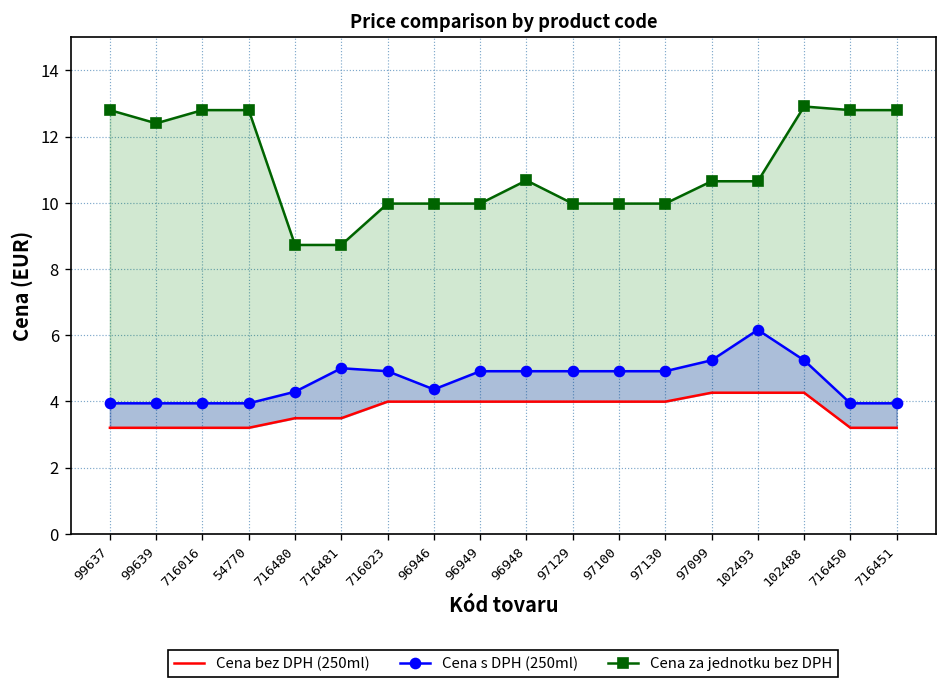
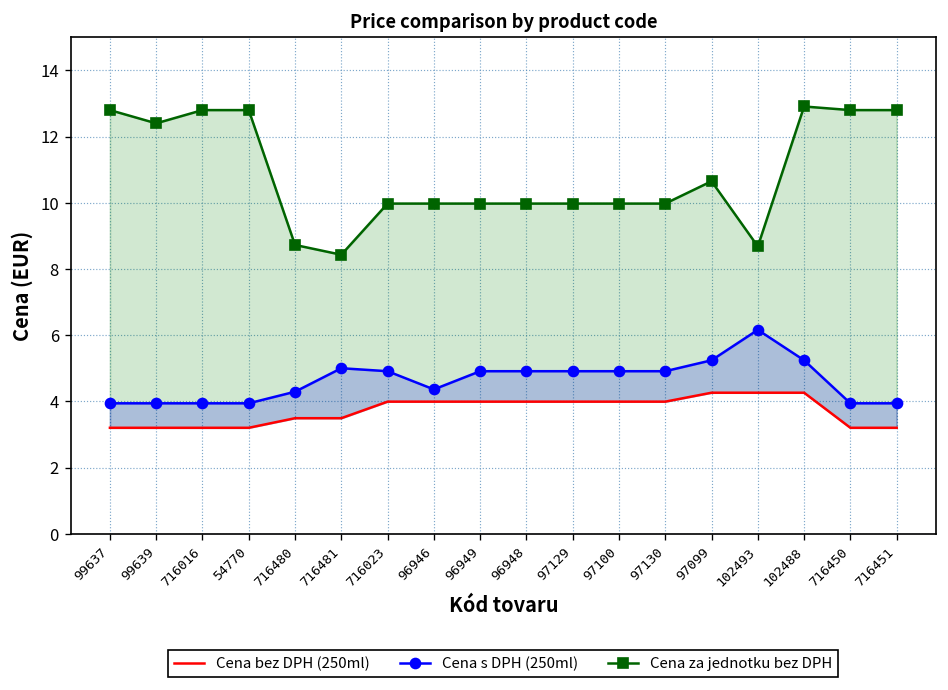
Cena za jednotku bez DPH, 716481: 8.7 -> 8.4
Cena za jednotku bez DPH, 96948: 10.7 -> 10.0
Cena za jednotku bez DPH, 102493: 10.7 -> 8.7
